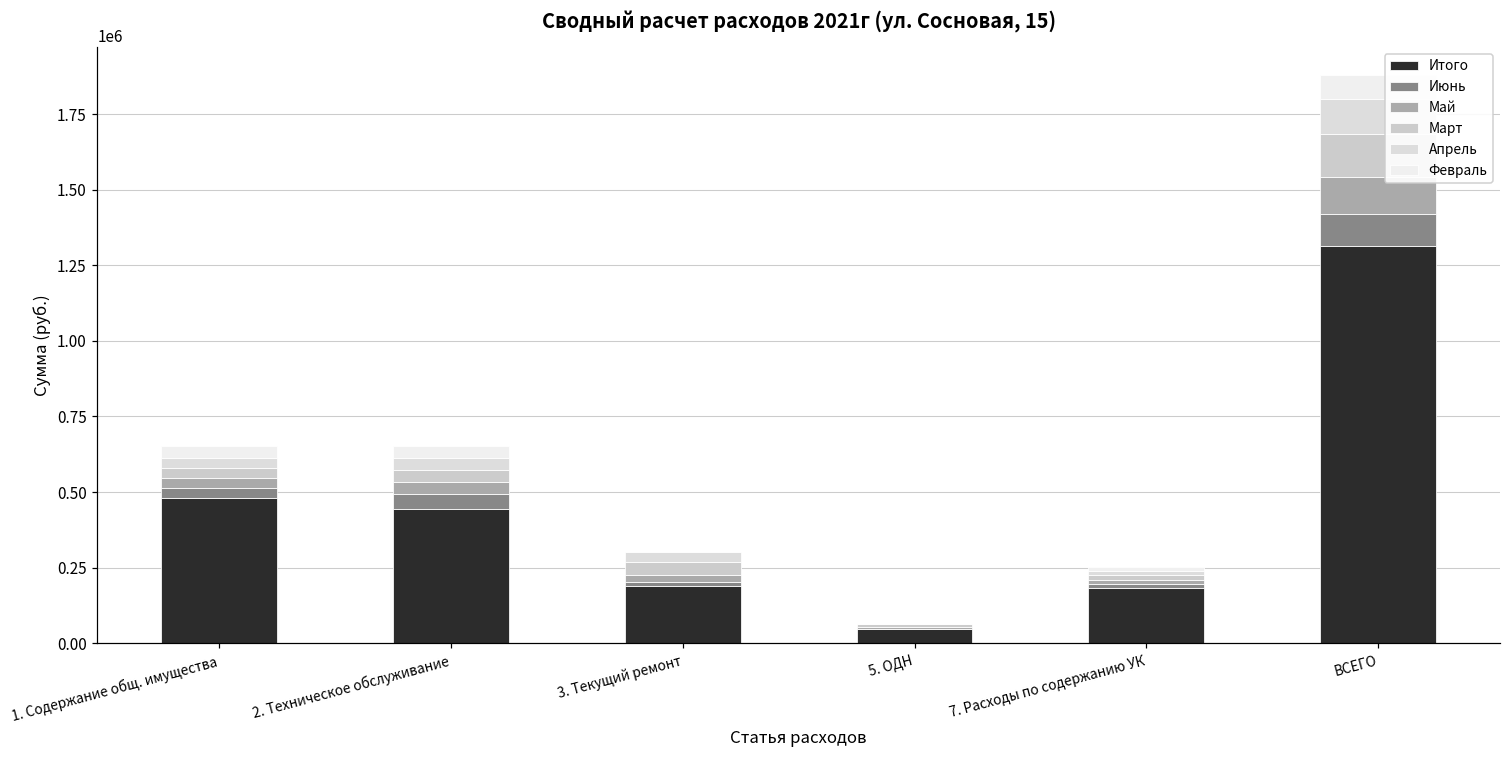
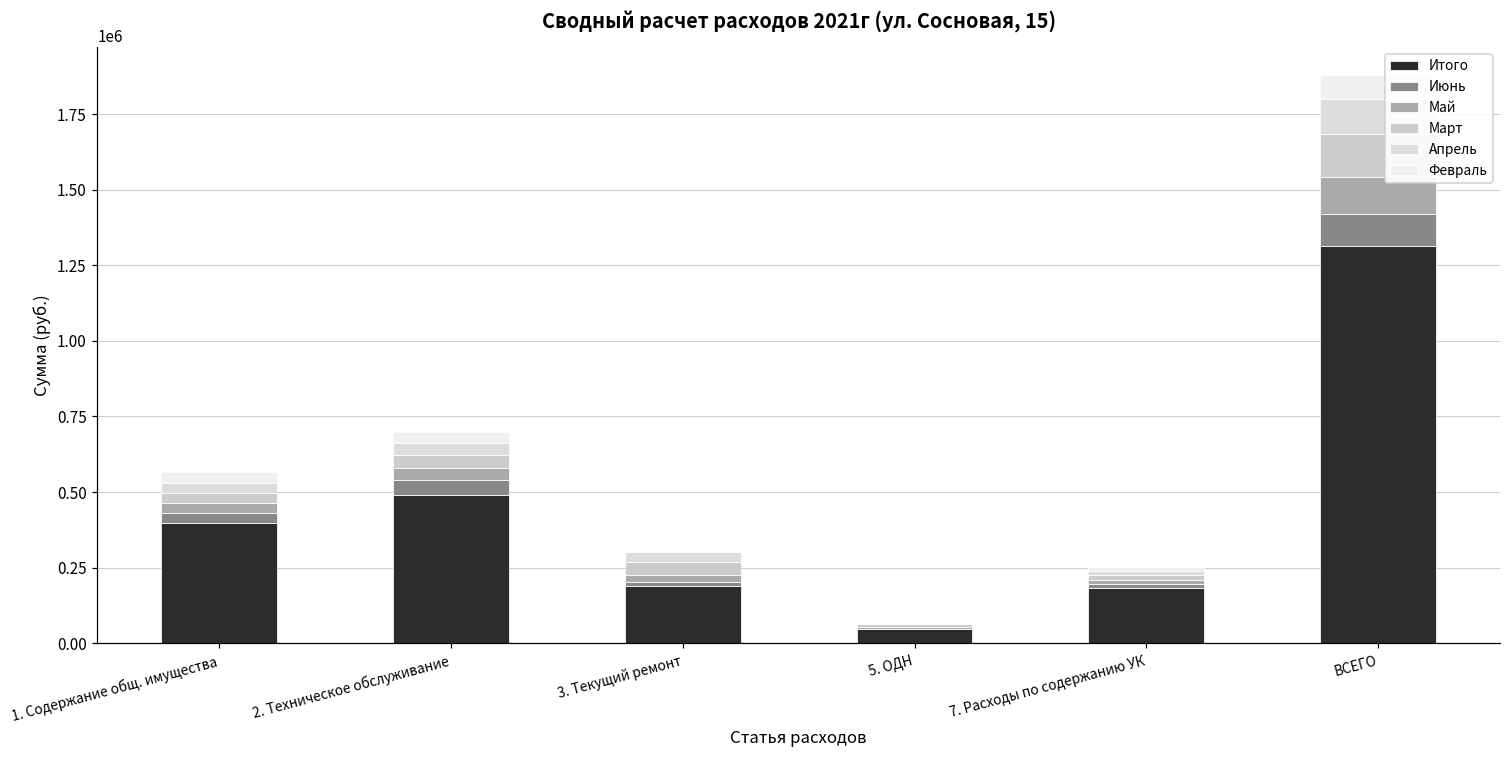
Итого, 1. Содержание общ. имущества: 480000 -> 400000
Итого, 2. Техническое обслуживание: 440000 -> 490000
